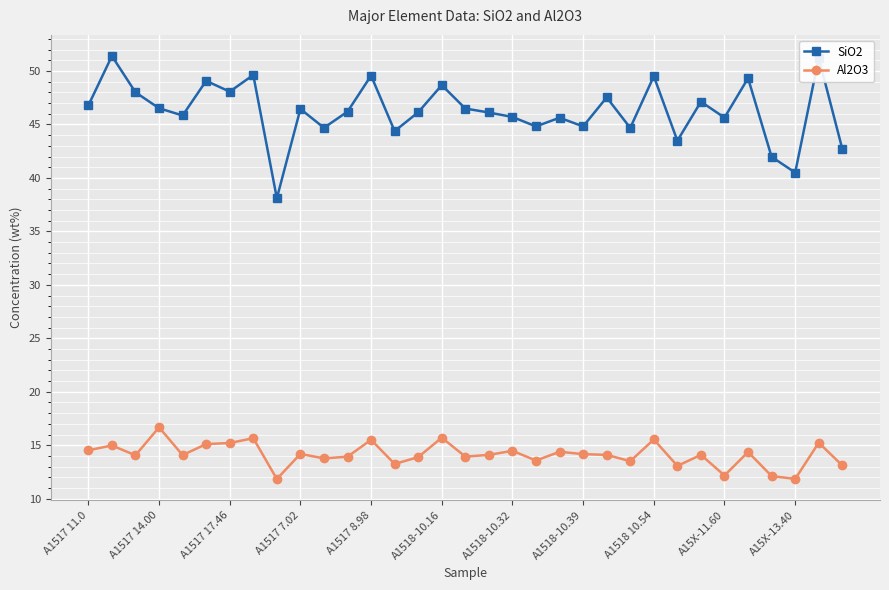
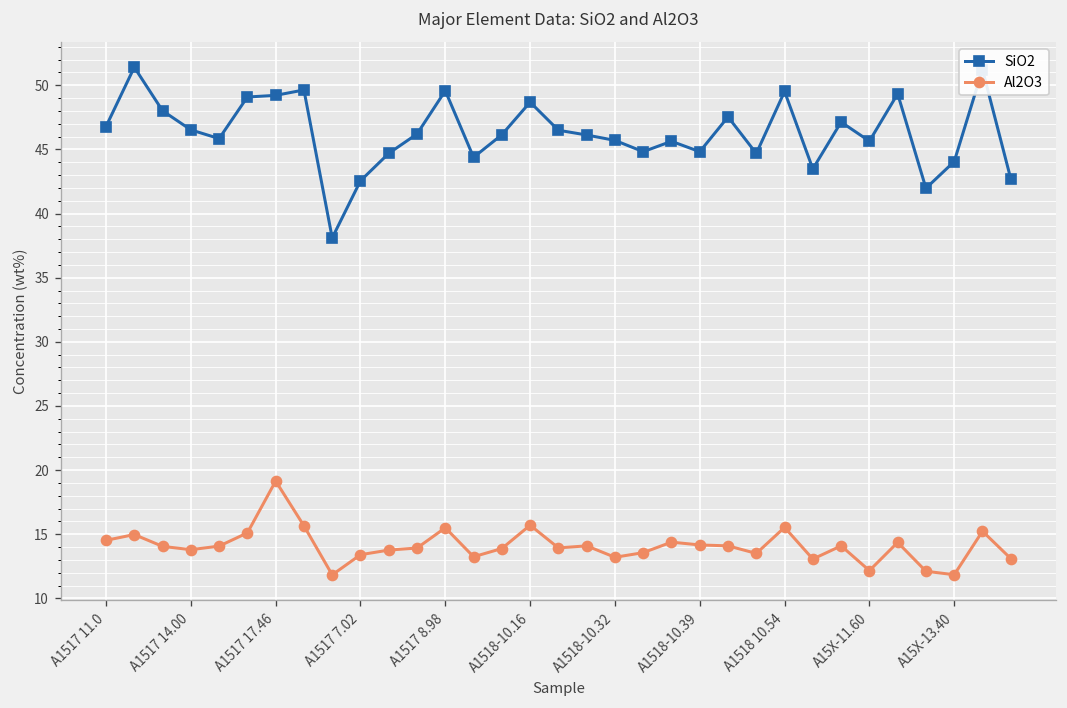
Al2O3, A1517 14.00: 16.7 -> 13.8
SiO2, A1517 17.46: 48.1 -> 49.2
Al2O3, A1517 17.46: 15.2 -> 19.2
SiO2, A1517 7.02: 46.5 -> 42.6
Al2O3, A1517 7.02: 14.2 -> 13.4
Al2O3, A1518-10.32: 14.5 -> 13.2
SiO2, A15X-13.40: 40.5 -> 44.1
